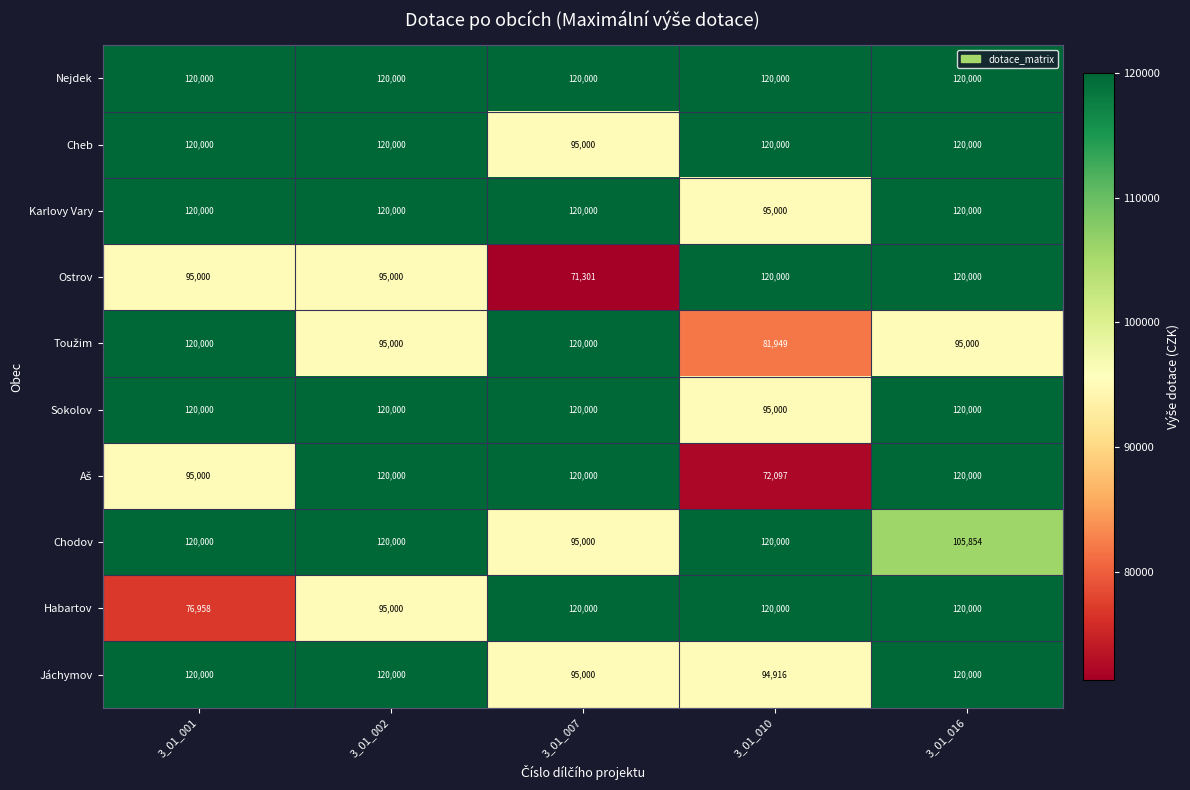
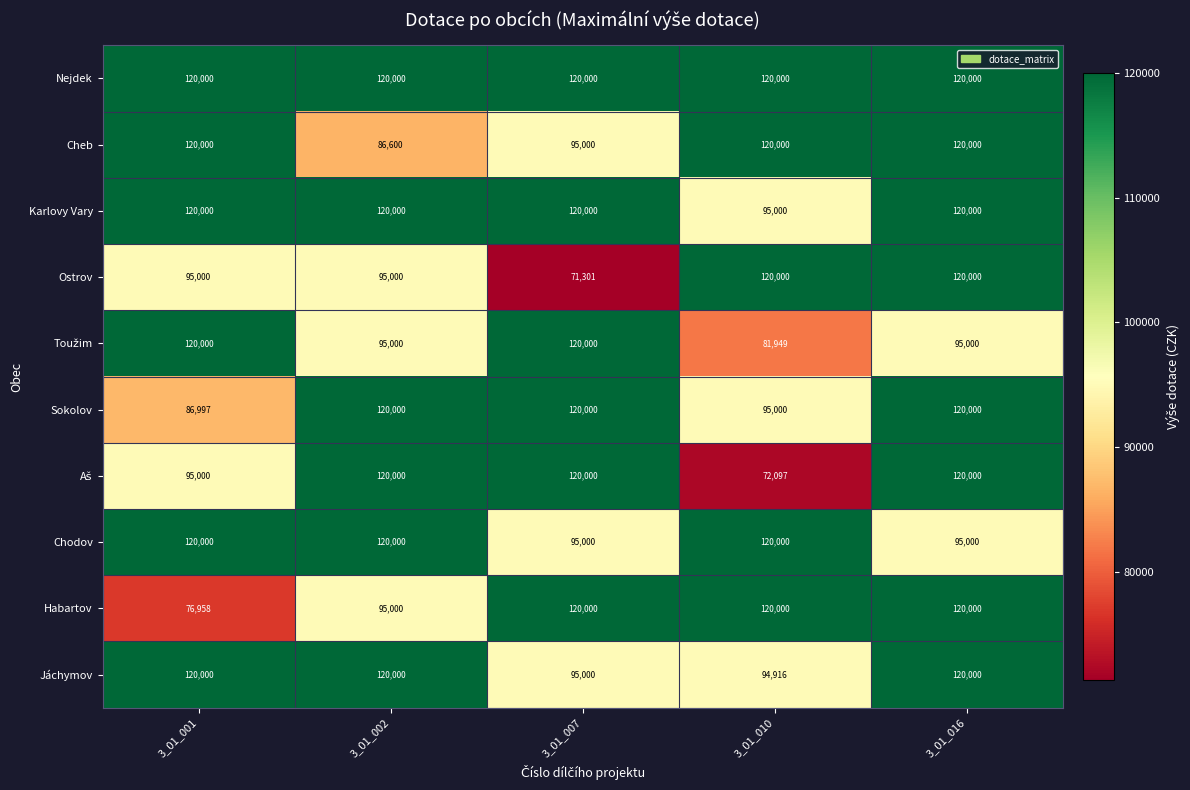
Cheb, 3_01_002: 120,000 -> 86,600
Sokolov, 3_01_001: 120,000 -> 86,997
Chodov, 3_01_016: 105,854 -> 95,000
